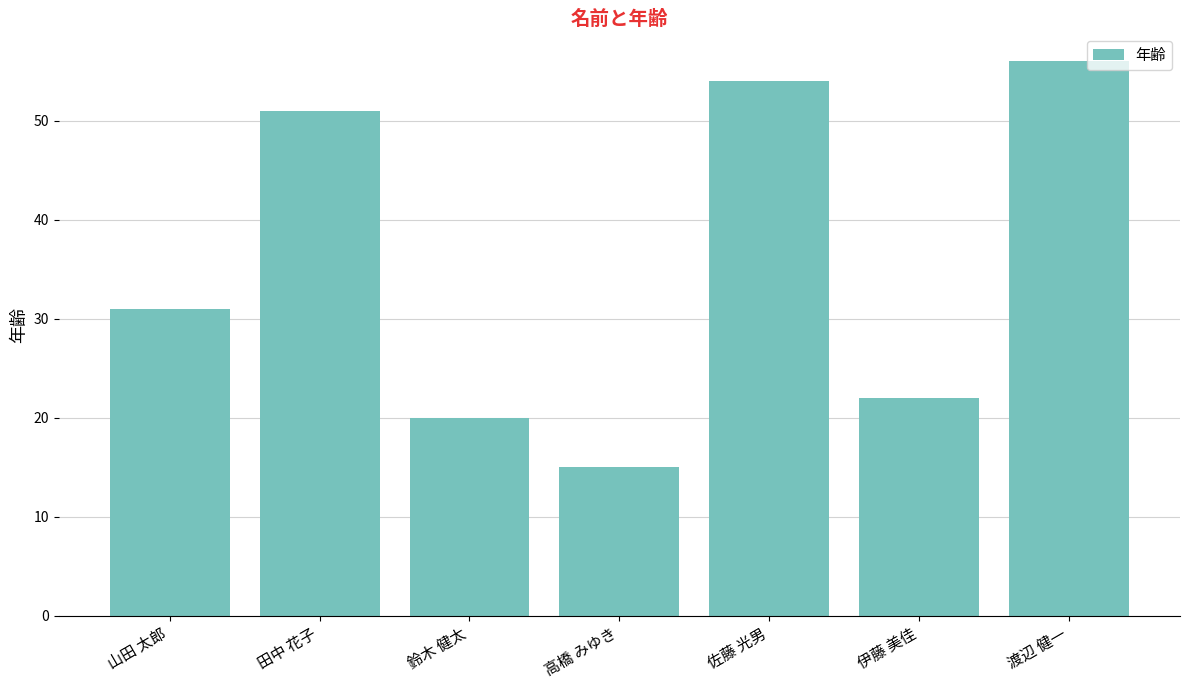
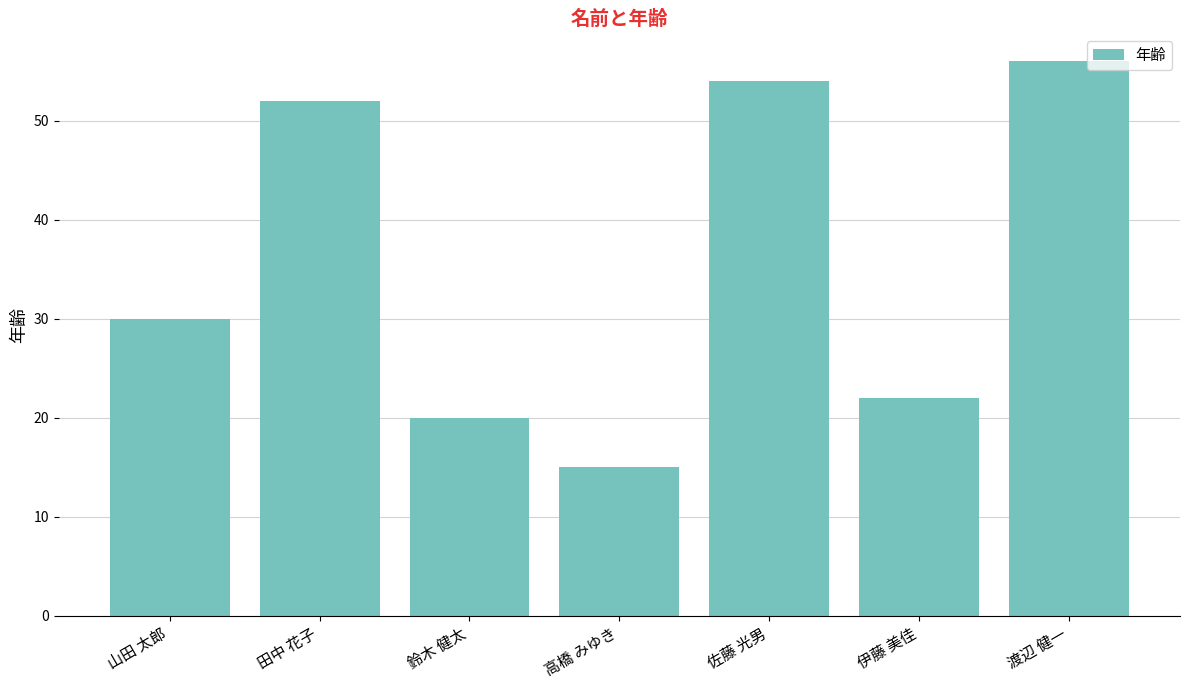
山田 太郎: 31 -> 30
田中 花子: 51 -> 52
